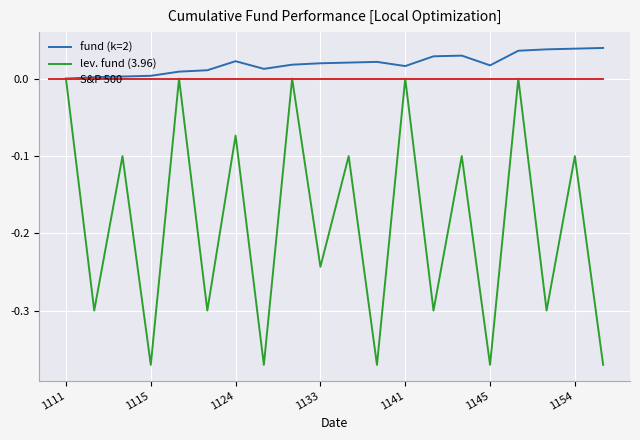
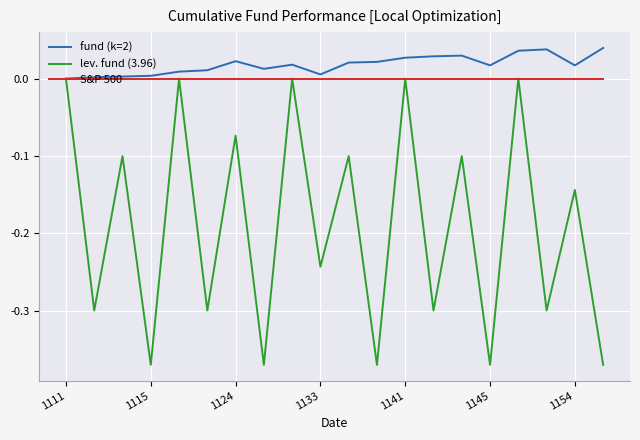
fund (k=2), 1133: 0.02 -> 0.01
fund (k=2), 1141: 0.02 -> 0.03
fund (k=2), 1154: 0.04 -> 0.02
lev. fund (3.96), 1154: -0.10 -> -0.14
